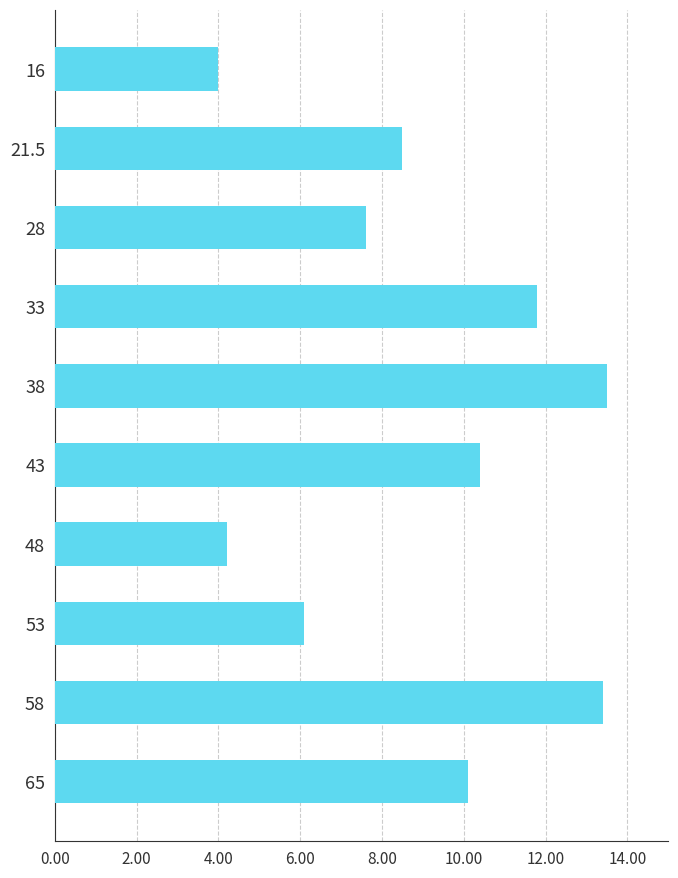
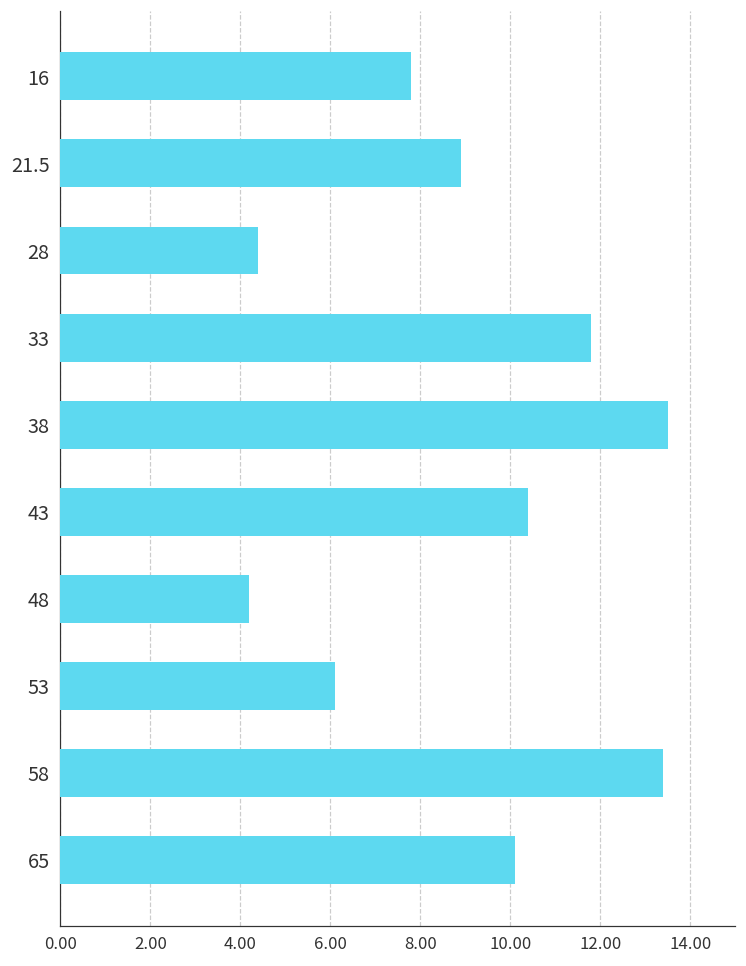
16: 4.0 -> 7.8
21.5: 8.5 -> 8.9
28: 7.6 -> 4.4
